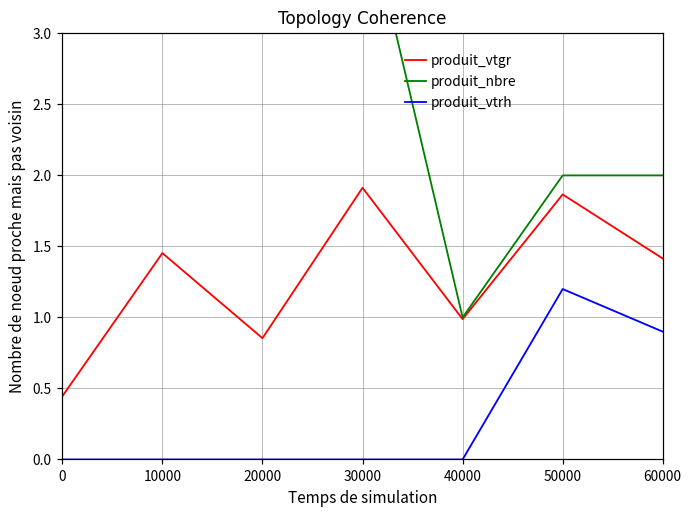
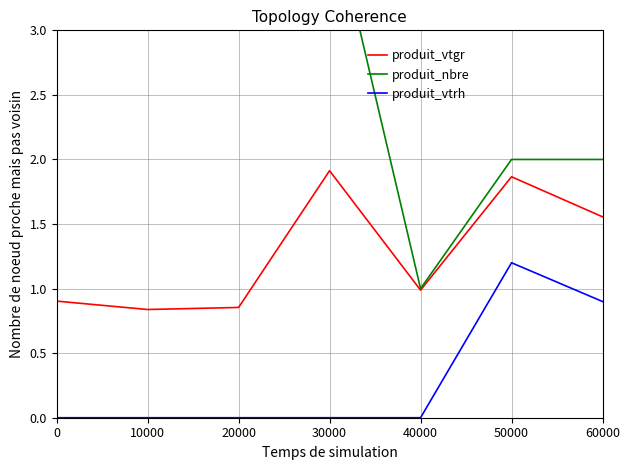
produit_vtgr, 0: 0.45 -> 0.90
produit_vtgr, 10000: 1.45 -> 0.84
produit_vtgr, 60000: 1.42 -> 1.56
